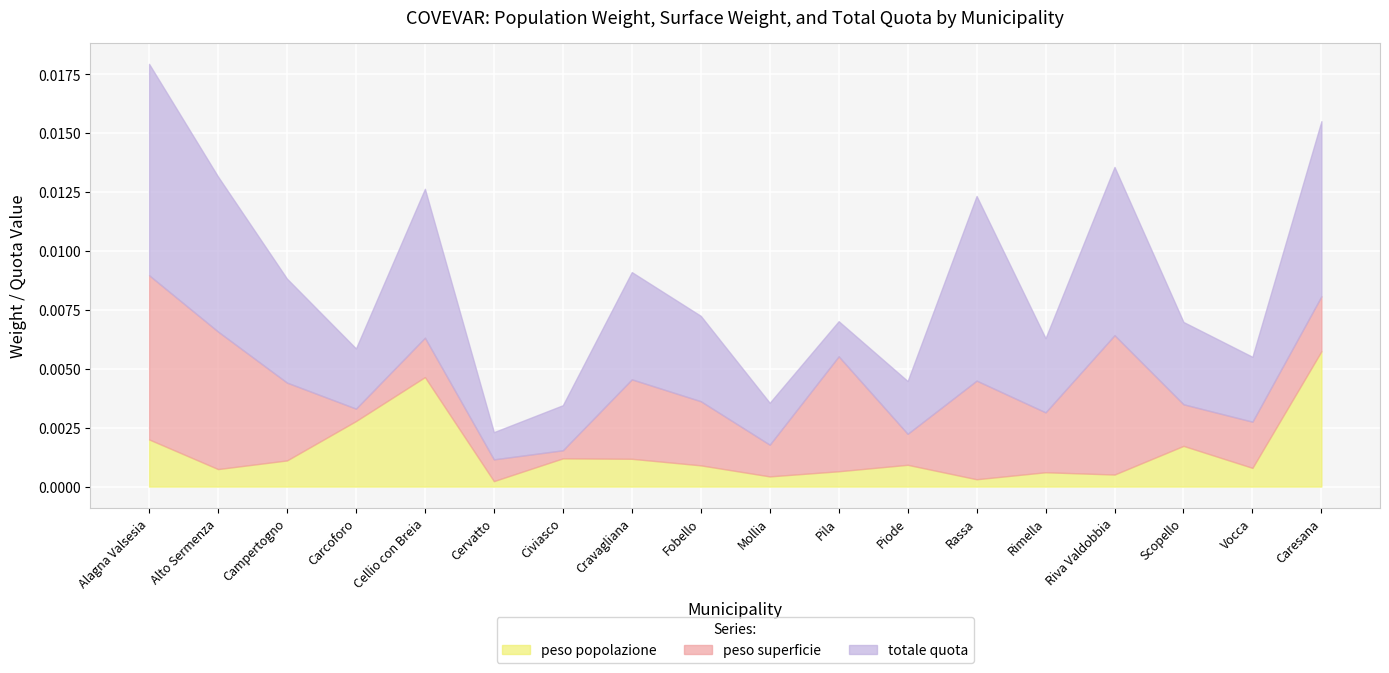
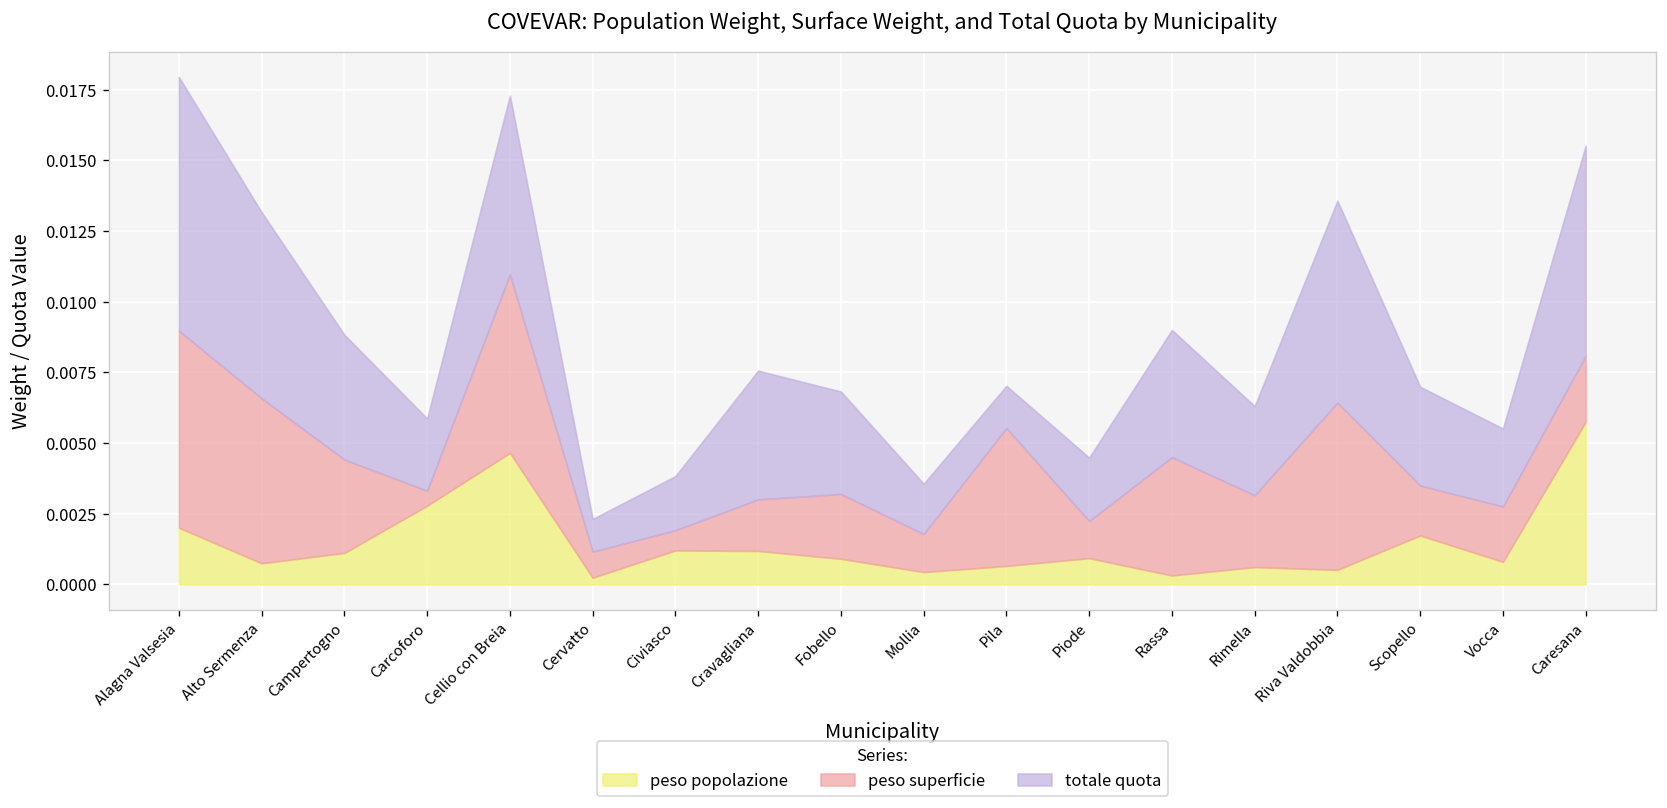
peso superficie, Cellio con Breia: 0.0017 -> 0.0063
peso superficie, Civiasco: 0.0003 -> 0.0007
peso superficie, Cravagliana: 0.0034 -> 0.0018
peso superficie, Fobello: 0.0027 -> 0.0023
totale quota, Rassa: 0.0078 -> 0.0045
